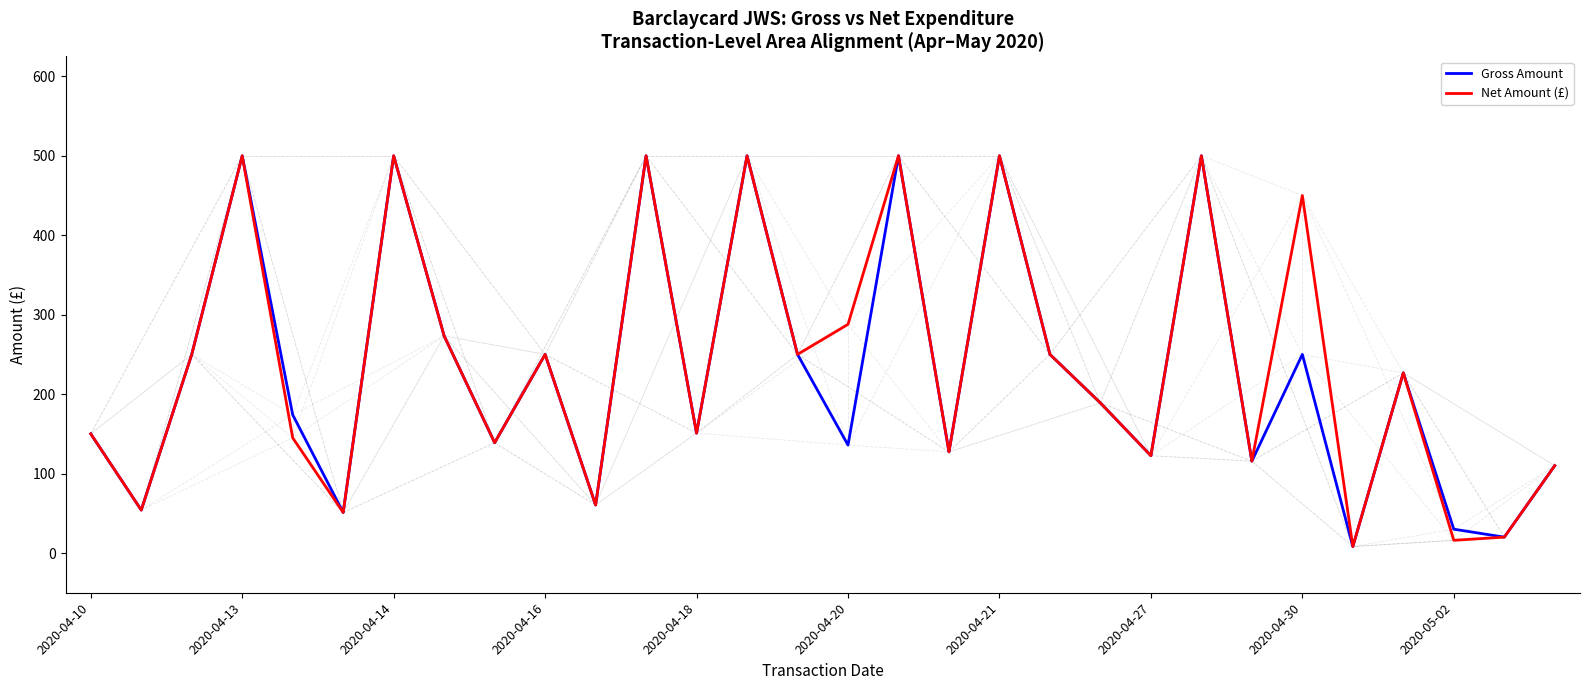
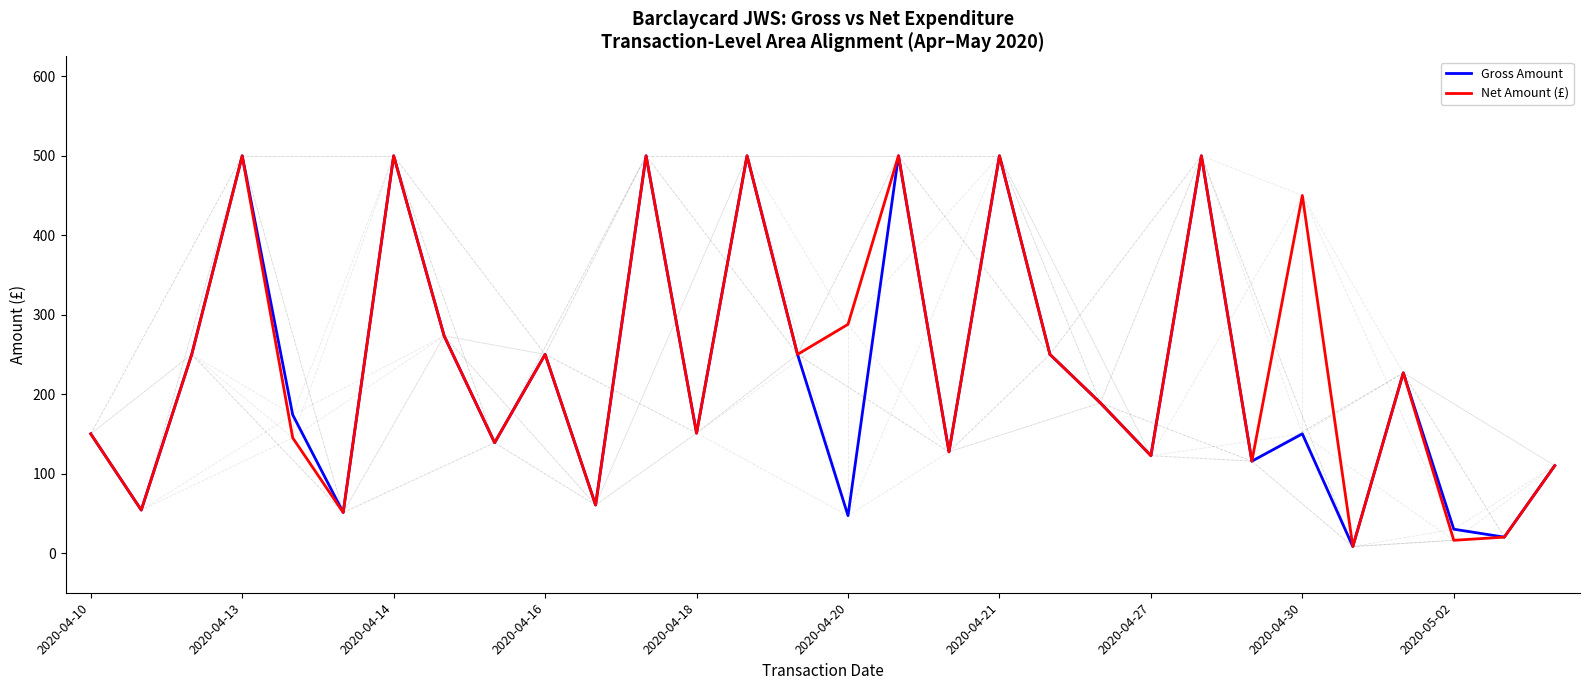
Gross Amount, 2020-04-20: 140 -> 50
Gross Amount, 2020-04-30: 250 -> 150
